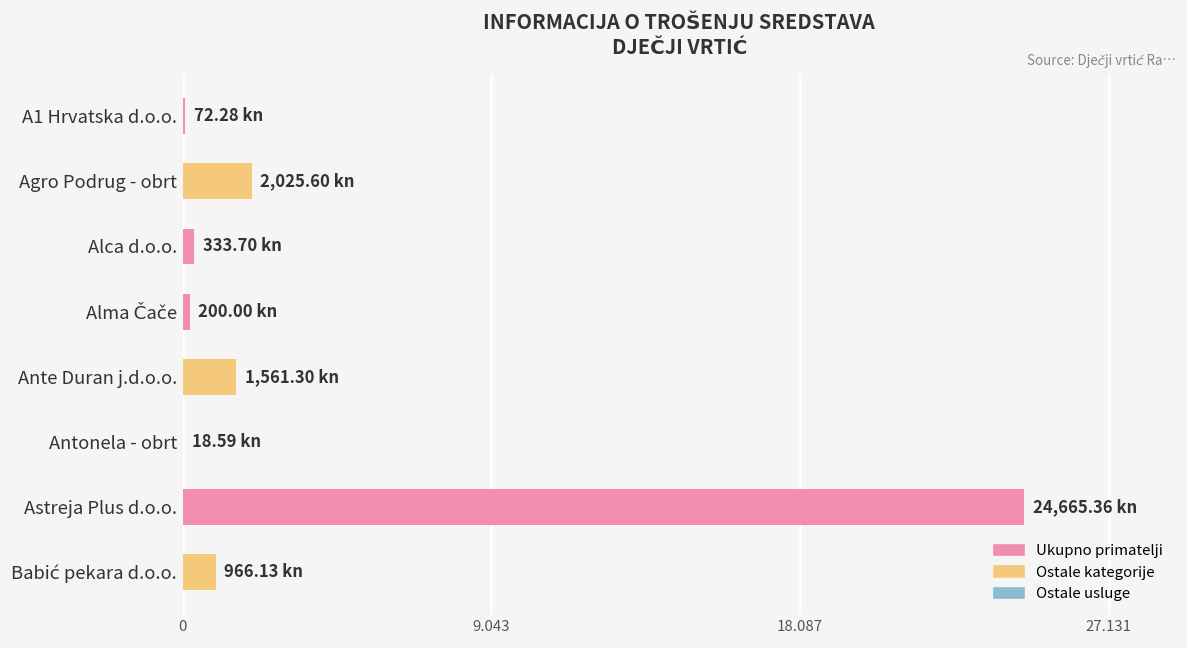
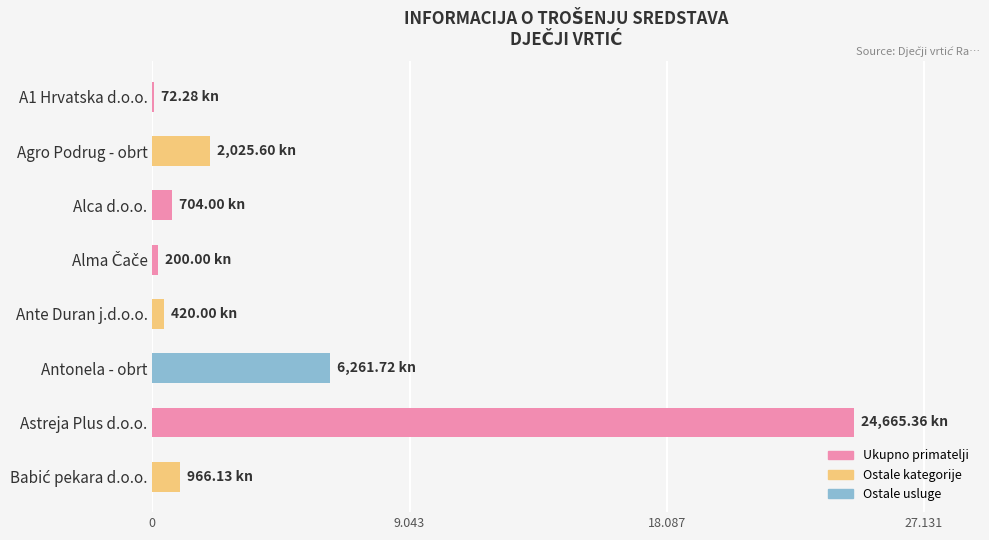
Alca d.o.o.: 333.70 -> 704.00
Ante Duran j.d.o.o.: 1,561.30 -> 420.00
Antonela - obrt: 18.59 -> 6,261.72
